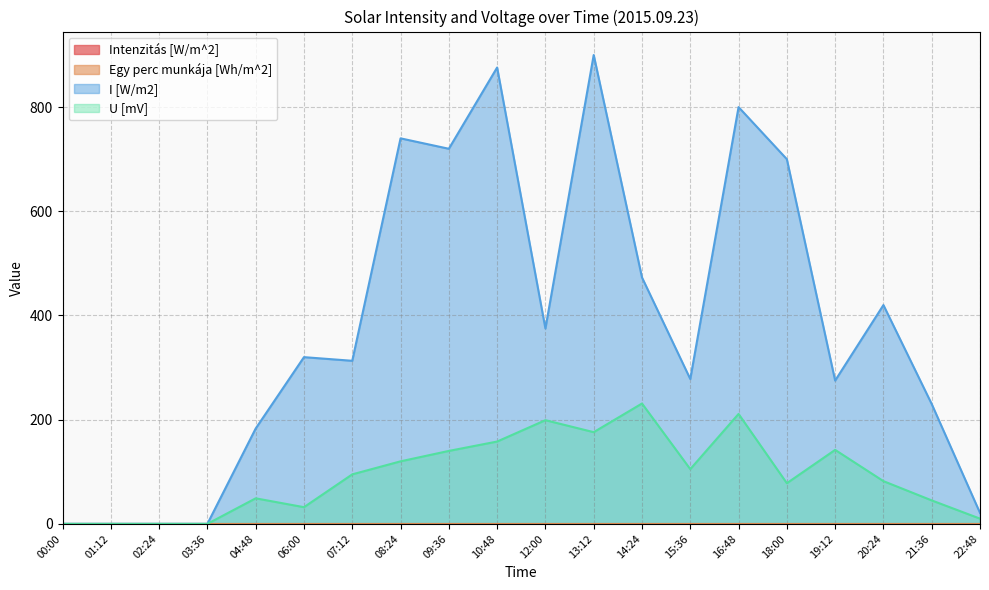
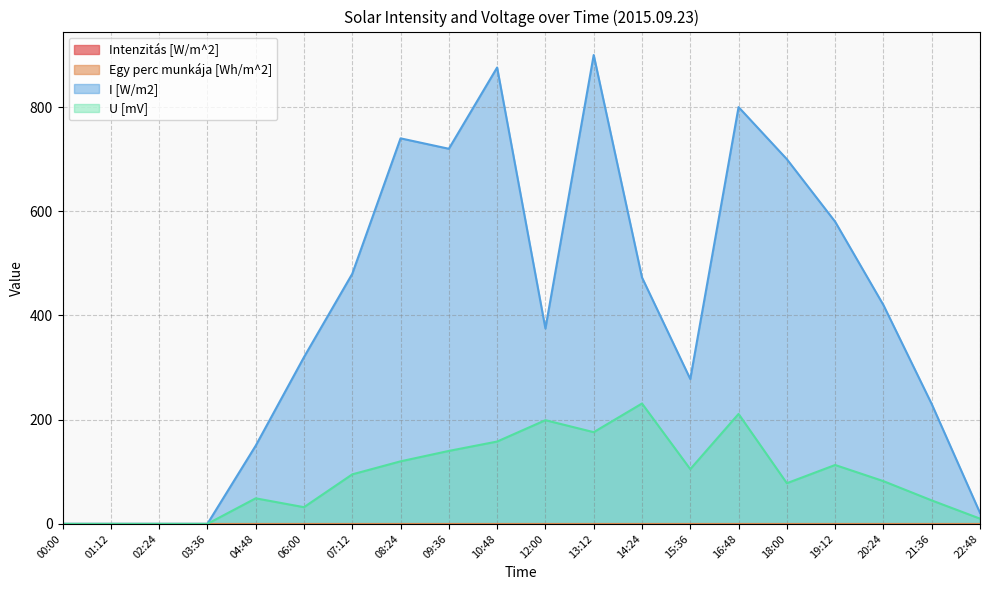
I [W/m2], 04:48: 180 -> 150
I [W/m2], 07:12: 310 -> 480
I [W/m2], 19:12: 280 -> 580
U [mV], 19:12: 140 -> 110
